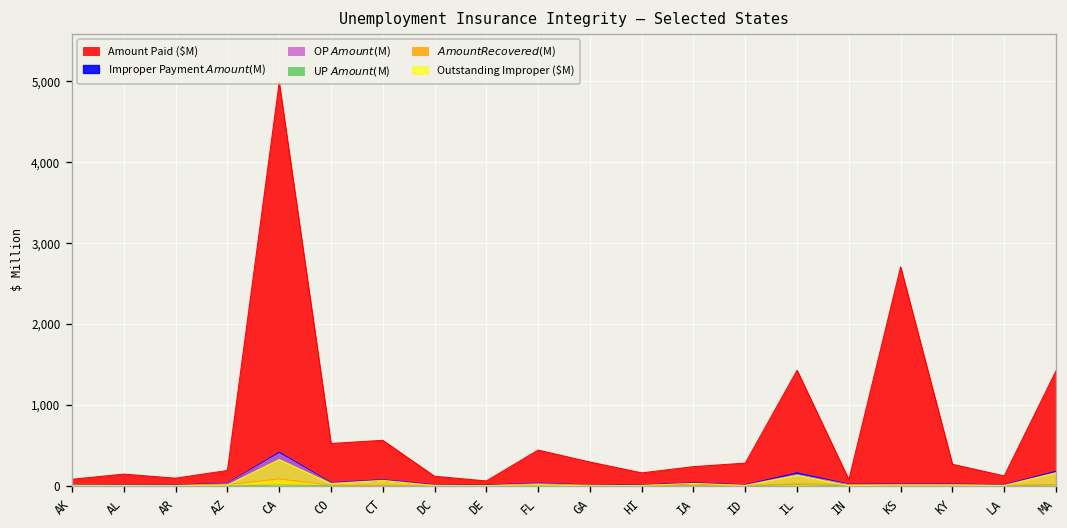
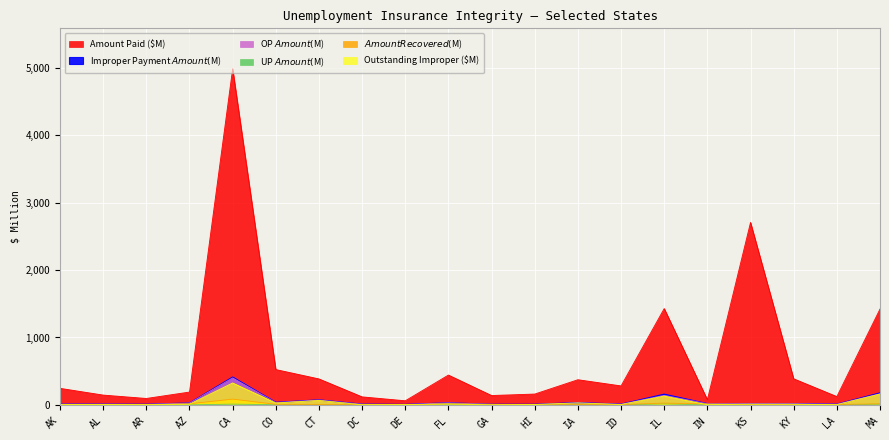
Amount Paid ($M), AK: 100 -> 200
Amount Paid ($M), CT: 600 -> 400
Amount Paid ($M), GA: 300 -> 100
Amount Paid ($M), IA: 200 -> 400
Amount Paid ($M), KY: 300 -> 400
